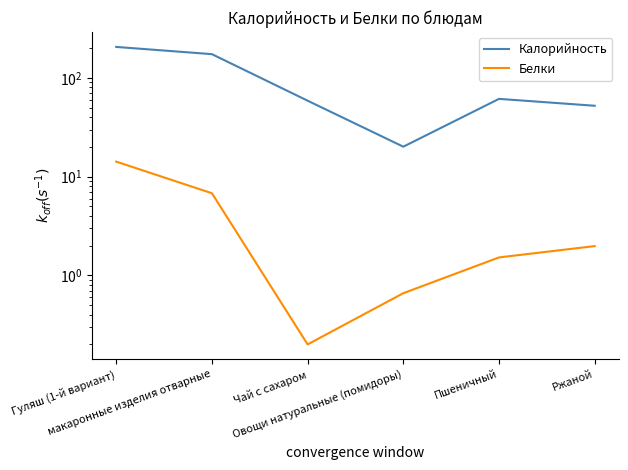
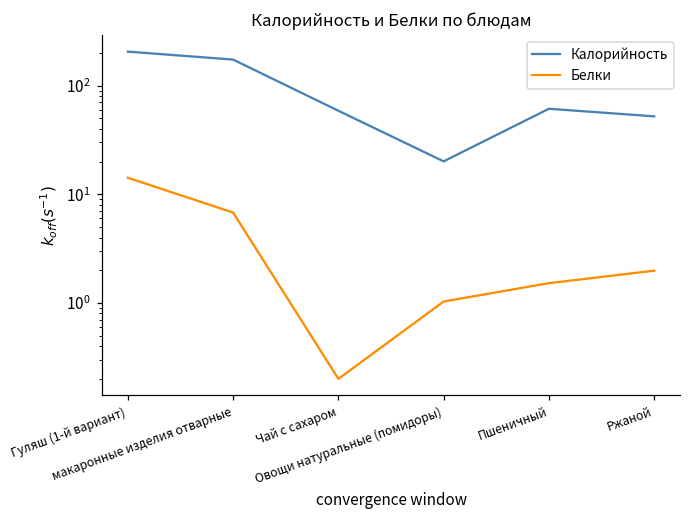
Белки, Овощи натуральные (помидоры): 0.7 -> 1.0
